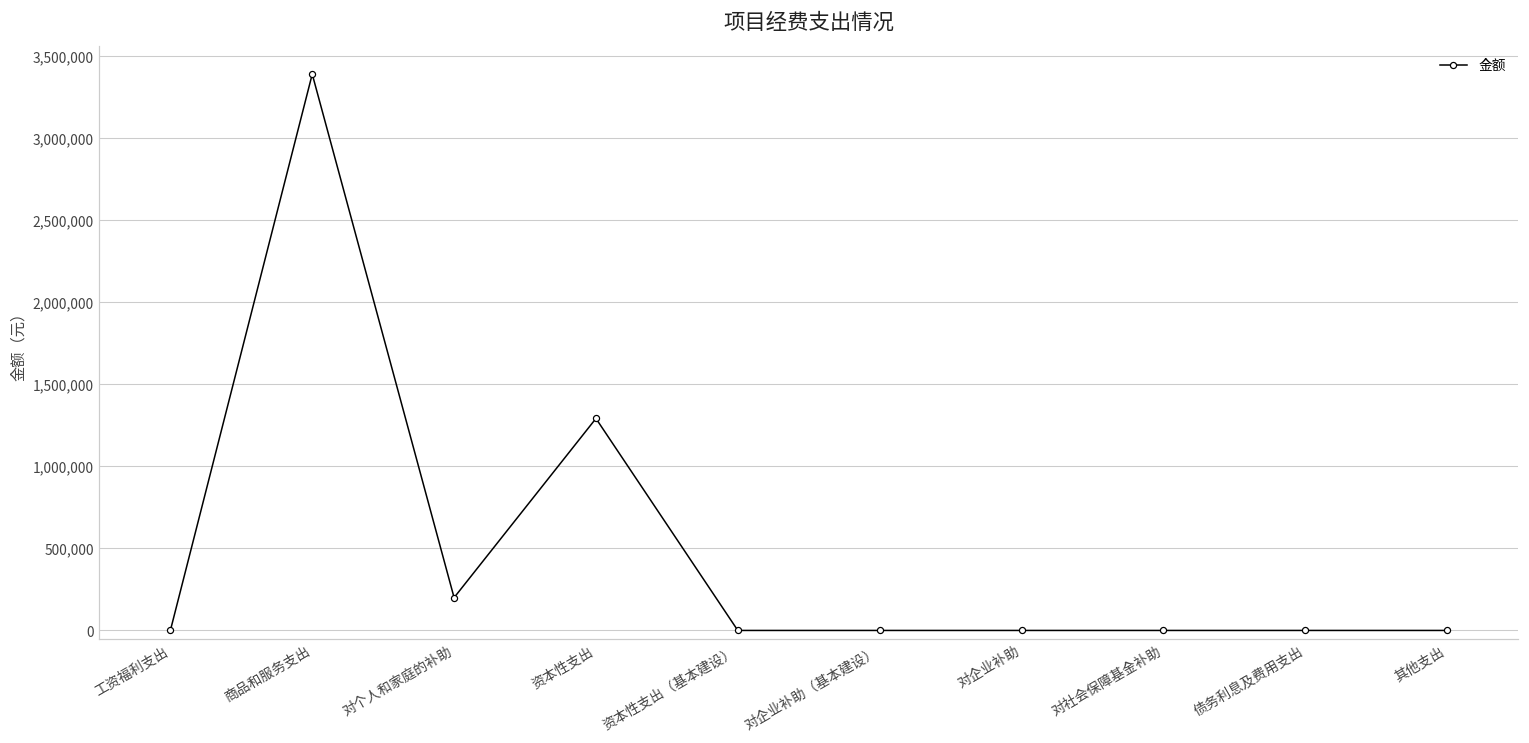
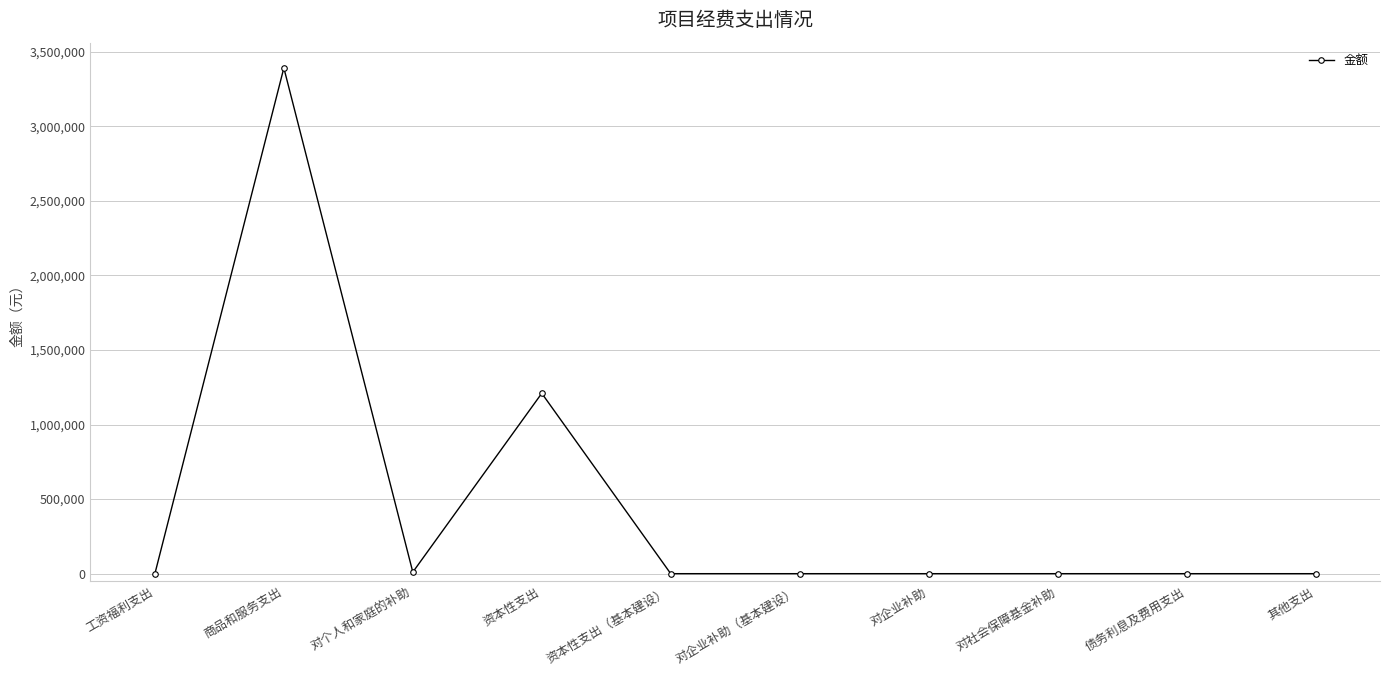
对个人和家庭的补助: 200,000 -> 10,000
资本性支出: 1,290,000 -> 1,210,000
